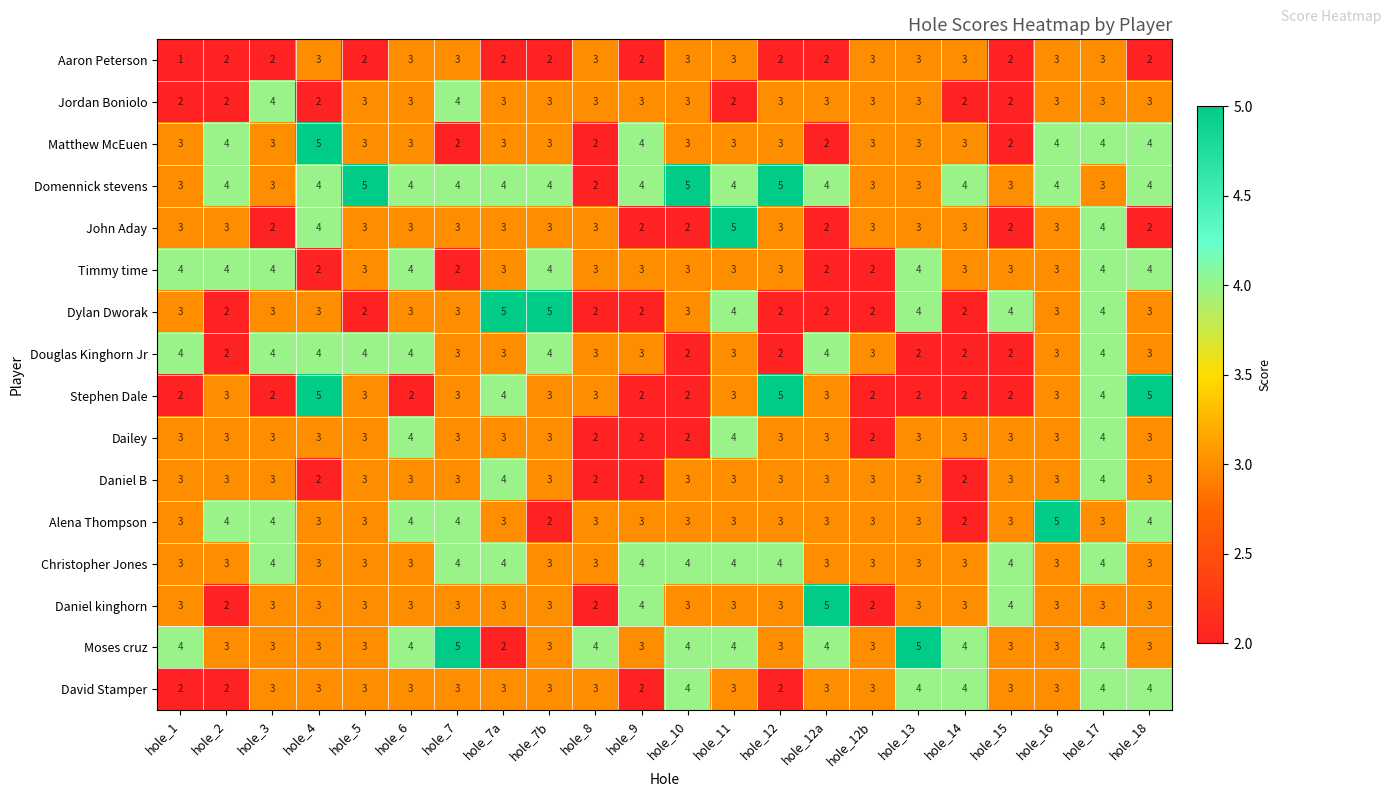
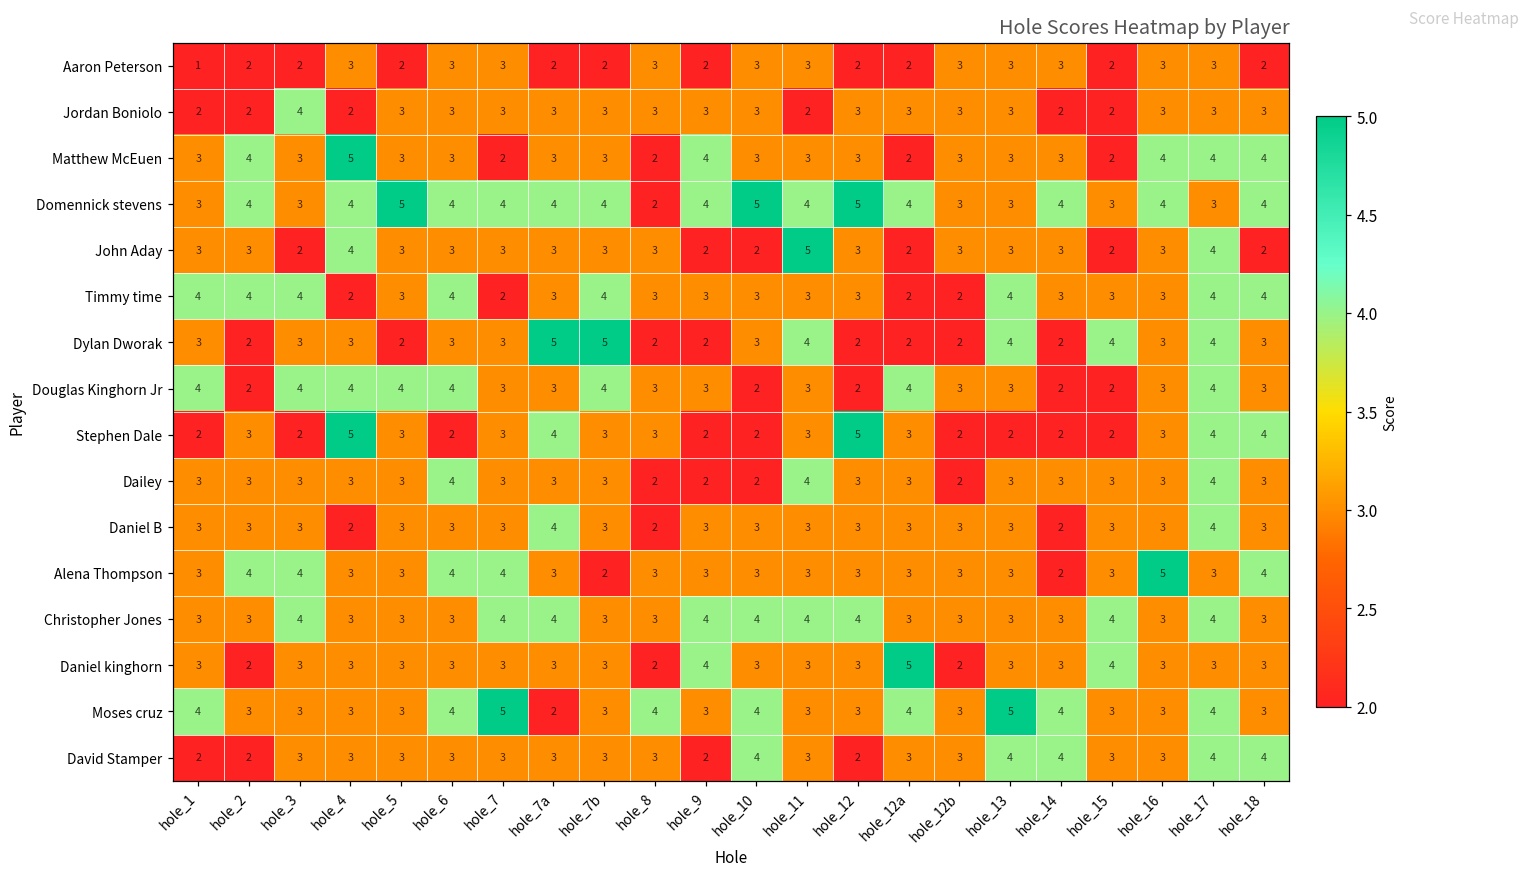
Jordan Boniolo, hole_7: 4 -> 3
Douglas Kinghorn Jr, hole_13: 2 -> 3
Stephen Dale, hole_18: 5 -> 4
Daniel B, hole_9: 2 -> 3
Moses cruz, hole_11: 4 -> 3
